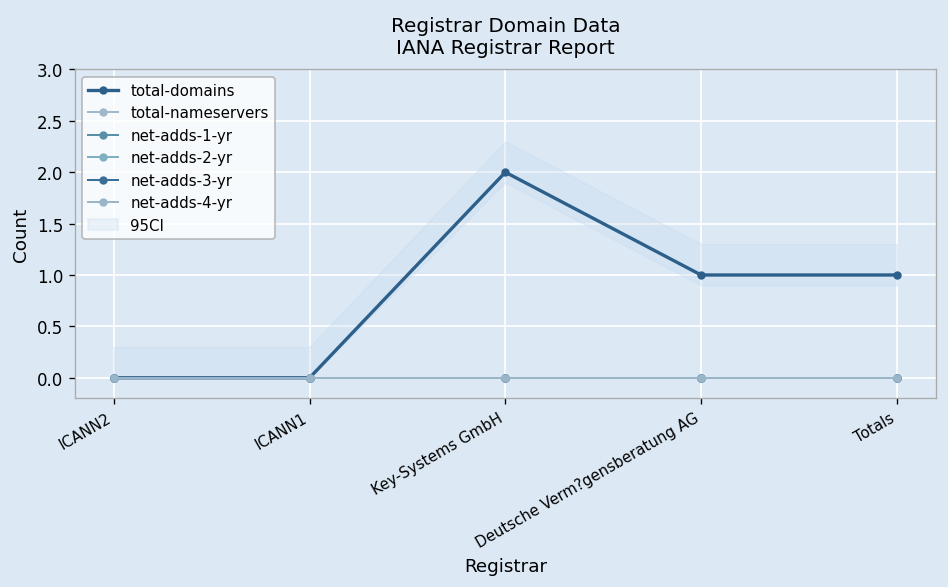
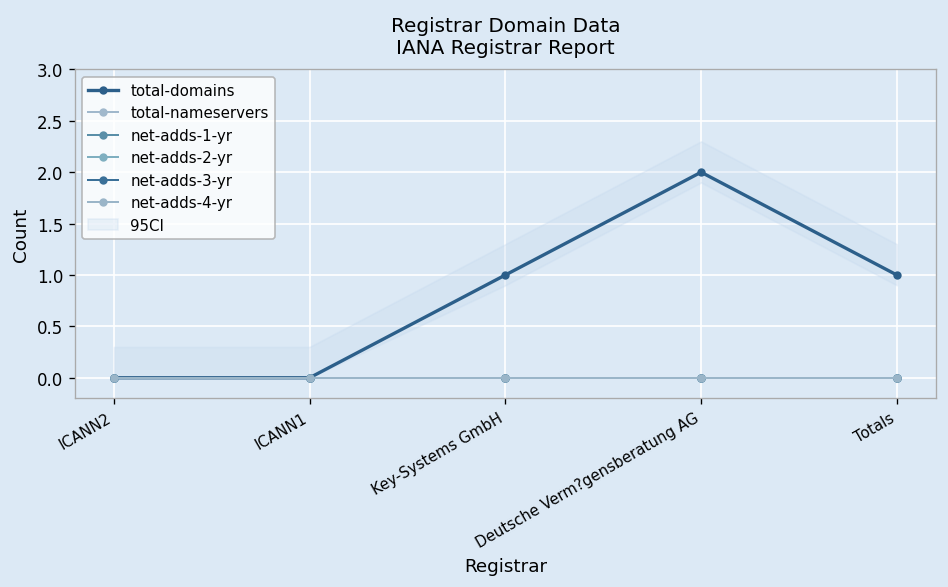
total-domains, Key-Systems GmbH: 2 -> 1
total-domains, Deutsche Verm?gensberatung AG: 1 -> 2
